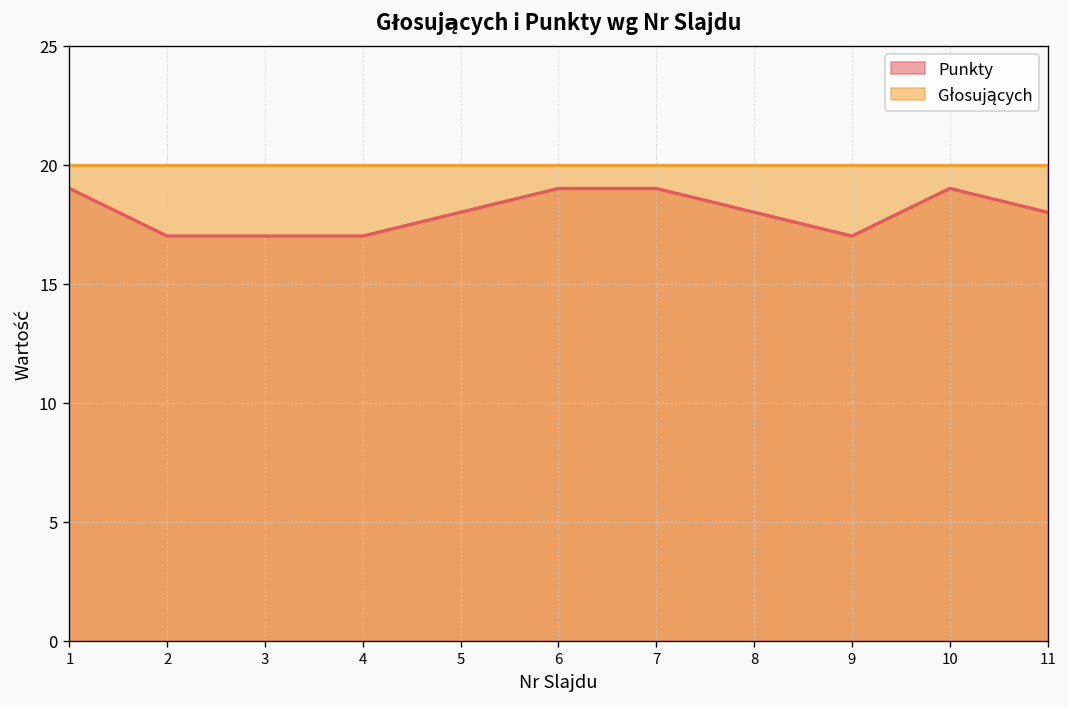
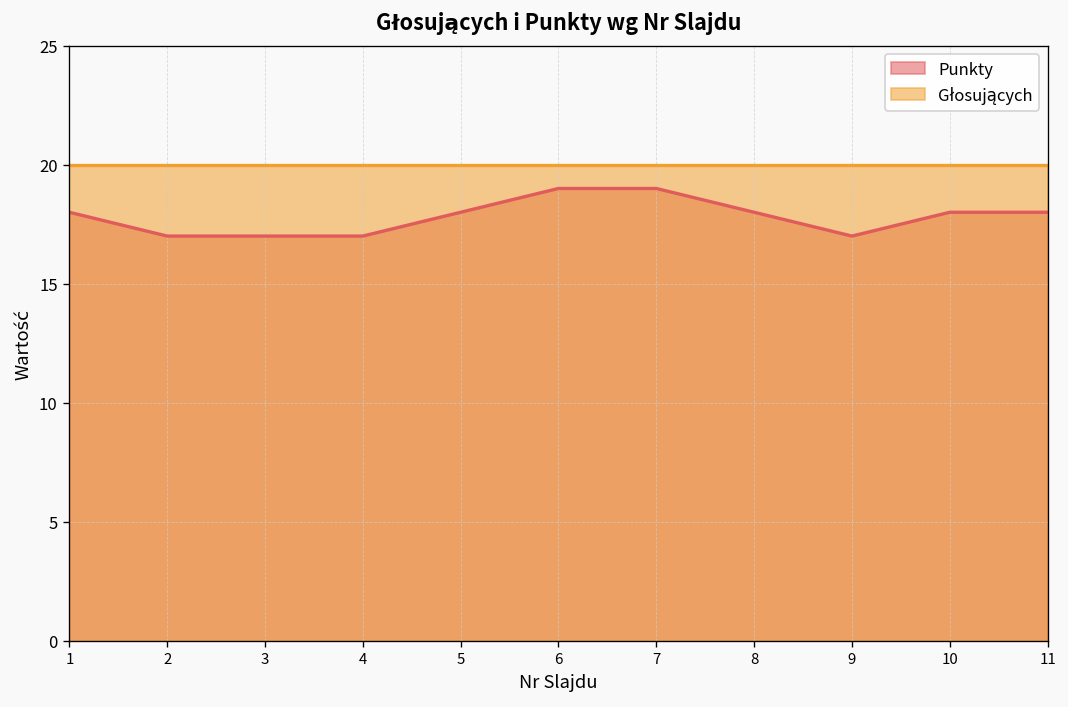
Punkty, 1: 19 -> 18
Punkty, 10: 19 -> 18
